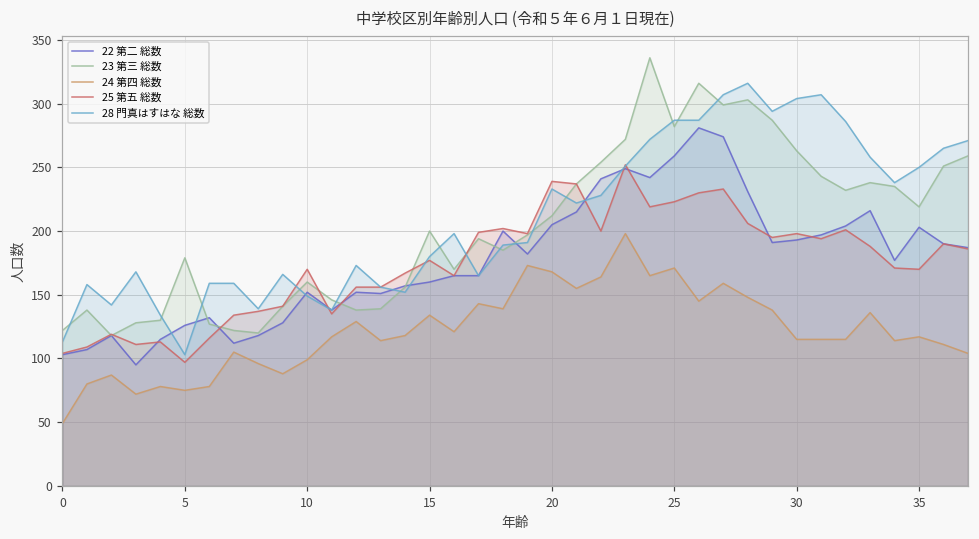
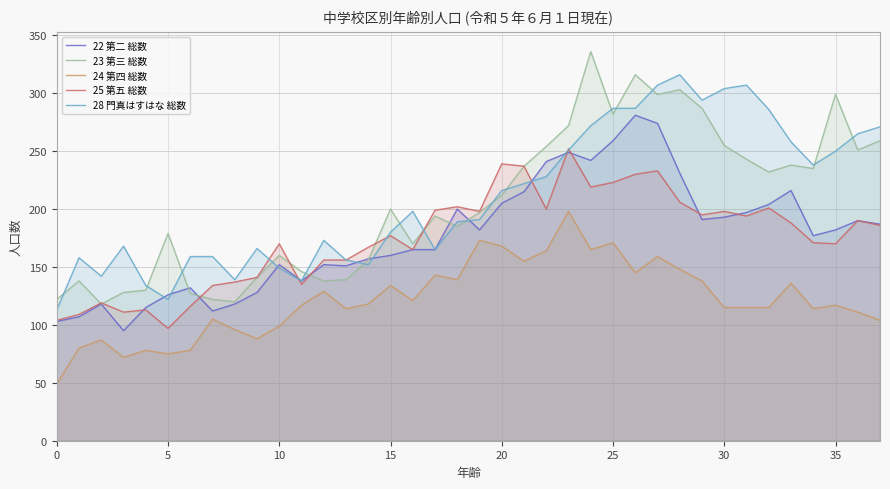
28 門真はすはな 総数, 5: 103 -> 122
28 門真はすはな 総数, 20: 233 -> 216
23 第三 総数, 30: 263 -> 255
22 第二 総数, 35: 203 -> 182
23 第三 総数, 35: 219 -> 299
